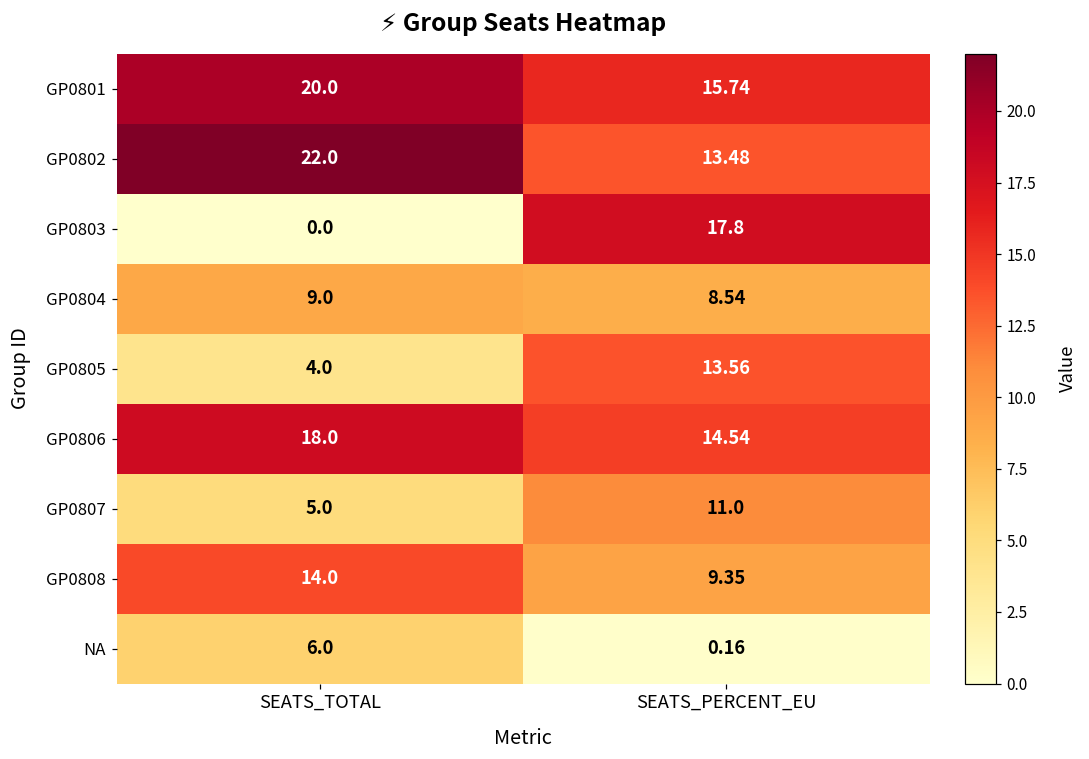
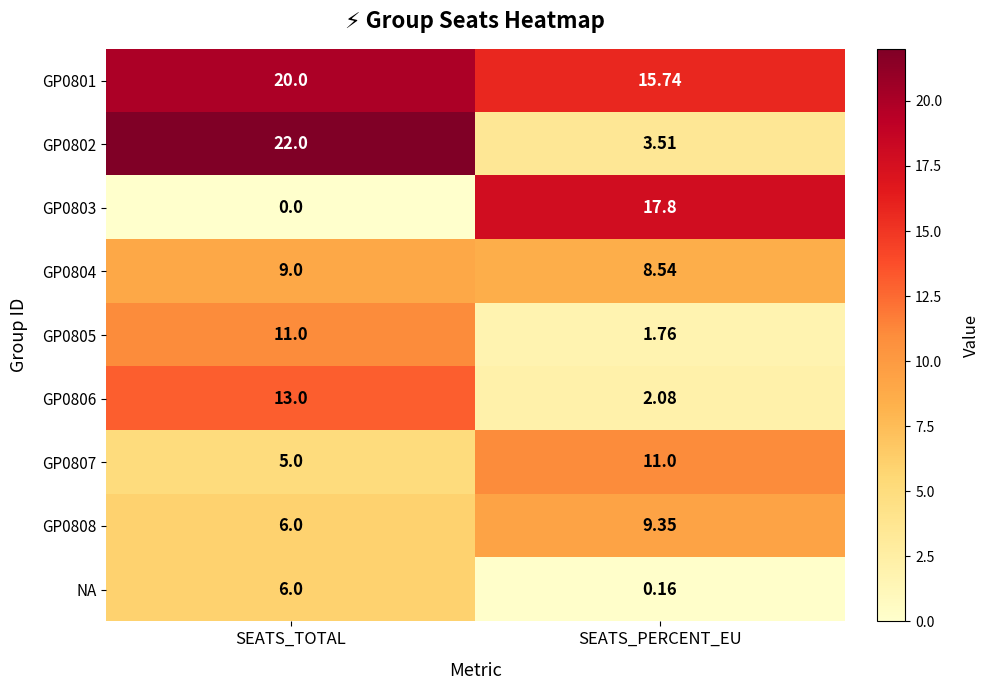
GP0802, SEATS_PERCENT_EU: 13.48 -> 3.51
GP0805, SEATS_TOTAL: 4.0 -> 11.0
GP0805, SEATS_PERCENT_EU: 13.56 -> 1.76
GP0806, SEATS_TOTAL: 18.0 -> 13.0
GP0806, SEATS_PERCENT_EU: 14.54 -> 2.08
GP0808, SEATS_TOTAL: 14.0 -> 6.0
